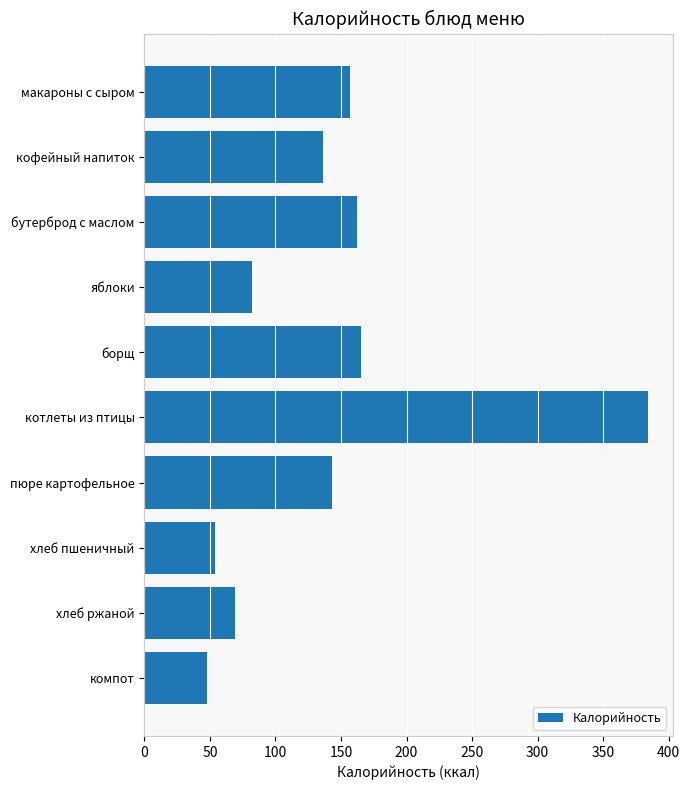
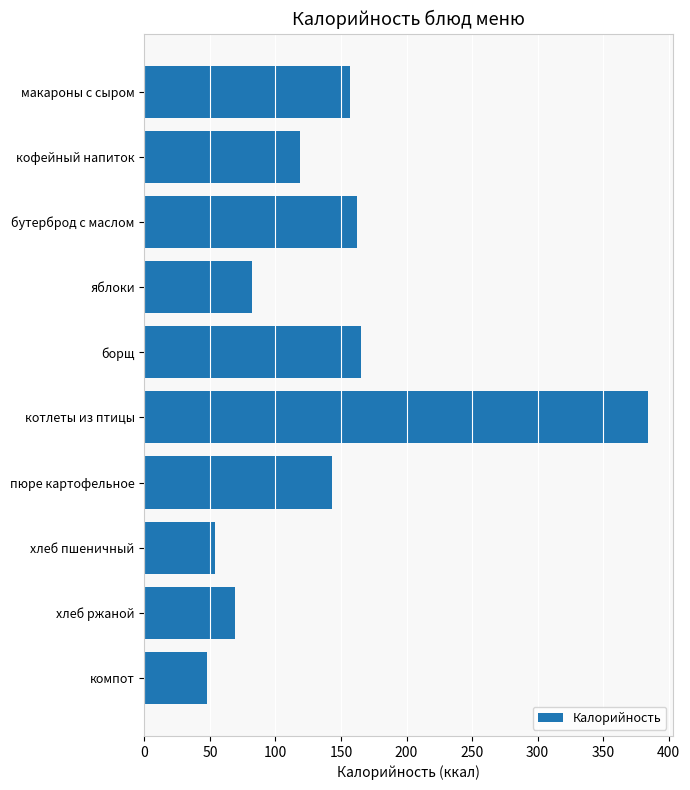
кофейный напиток: 136 -> 119
